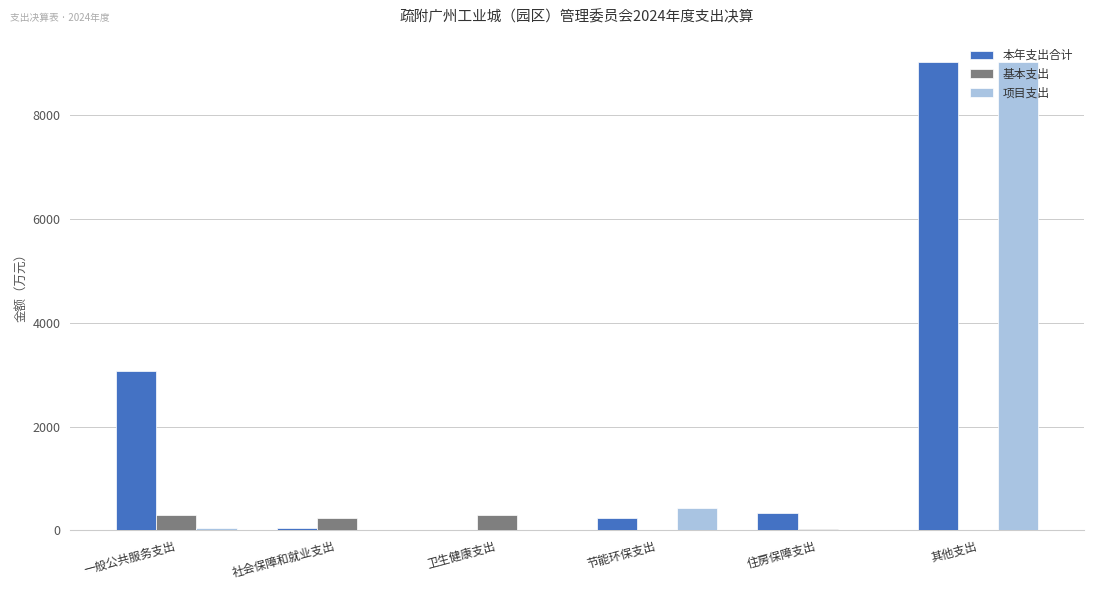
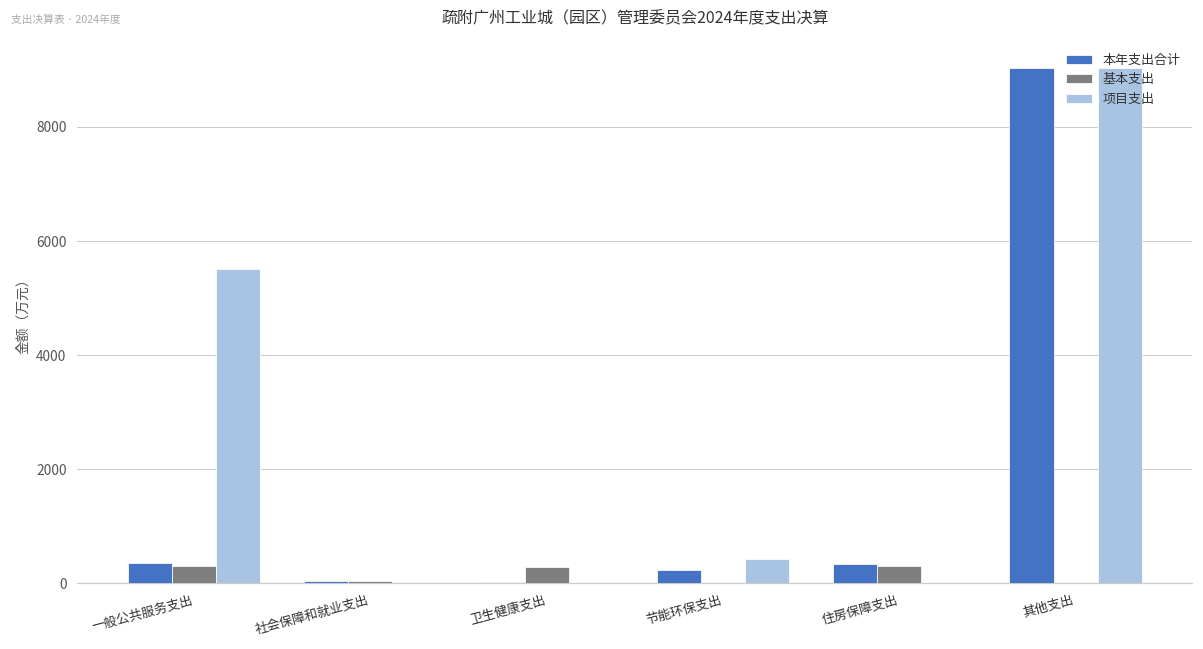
本年支出合计, 一般公共服务支出: 3100 -> 300
项目支出, 一般公共服务支出: 0 -> 5500
基本支出, 社会保障和就业支出: 200 -> 0
基本支出, 住房保障支出: 0 -> 300
